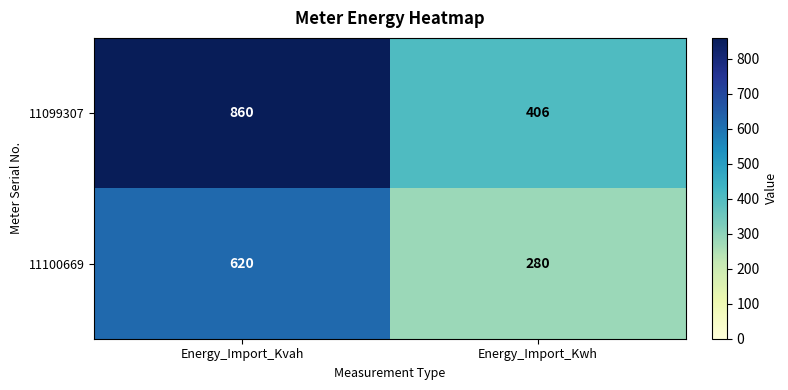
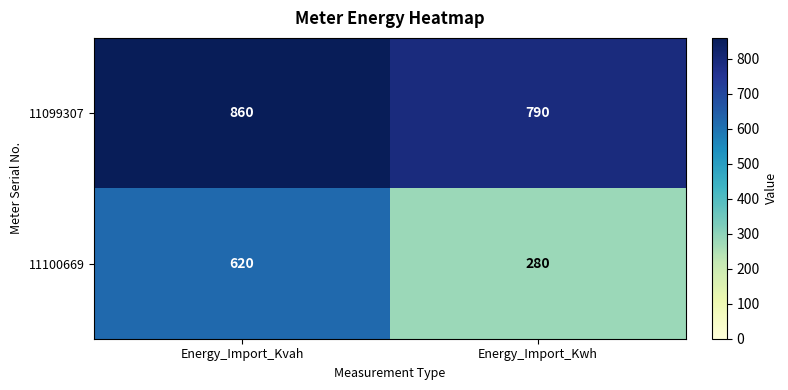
11099307, Energy_Import_Kwh: 406 -> 790
